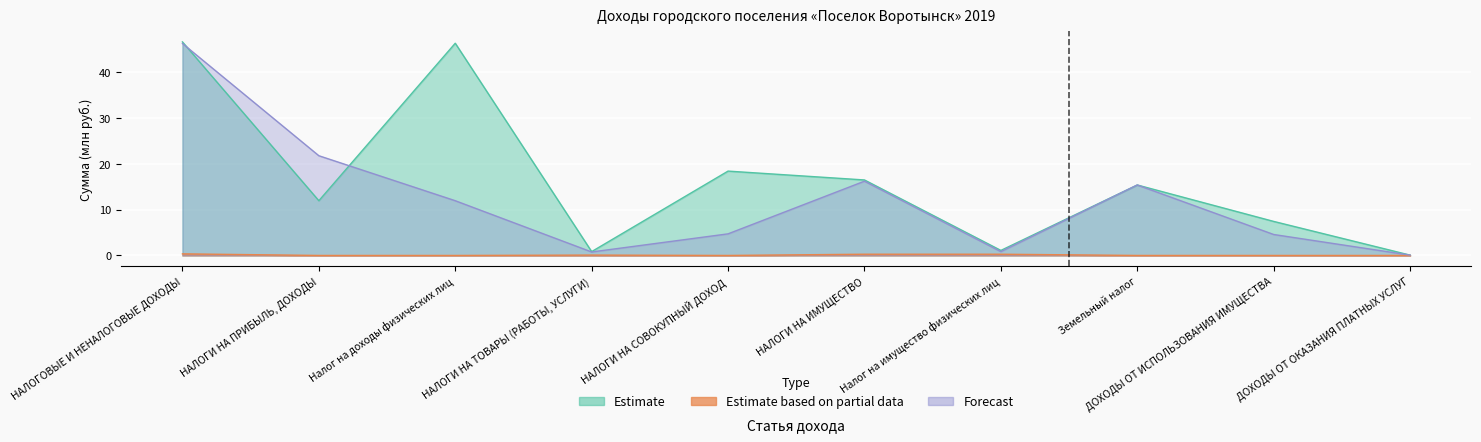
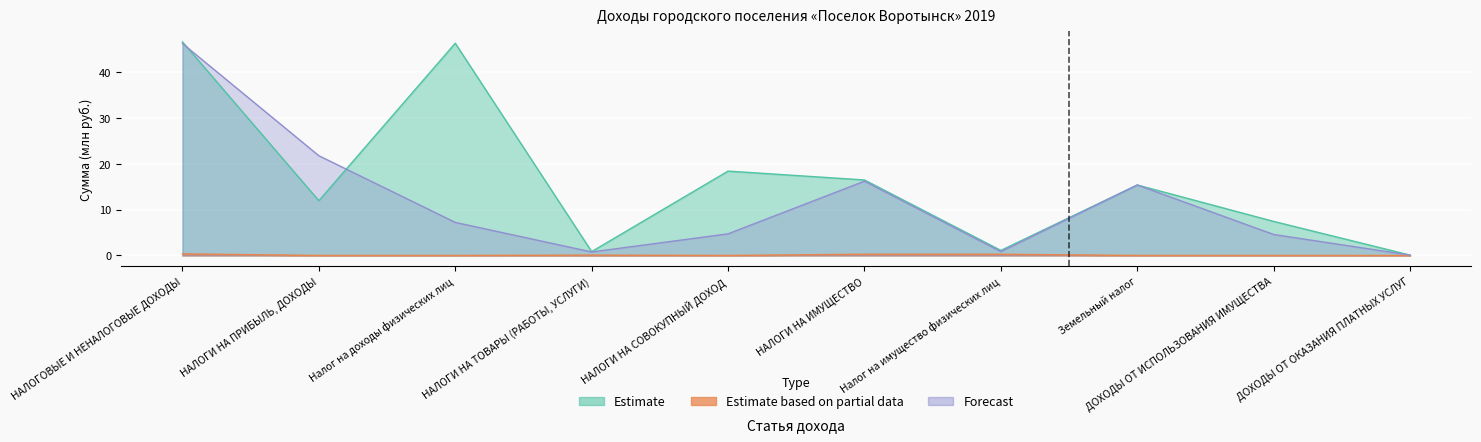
Forecast, Налог на доходы физических лиц: 12 -> 7
